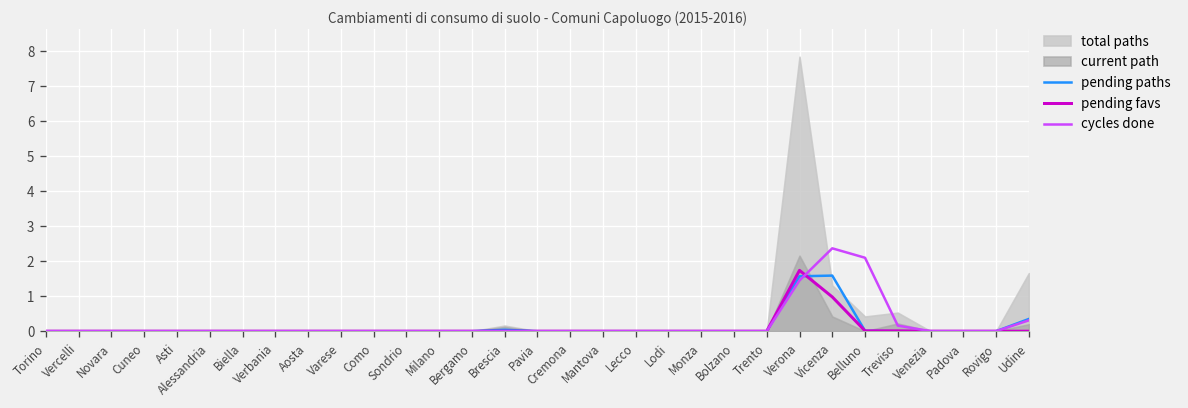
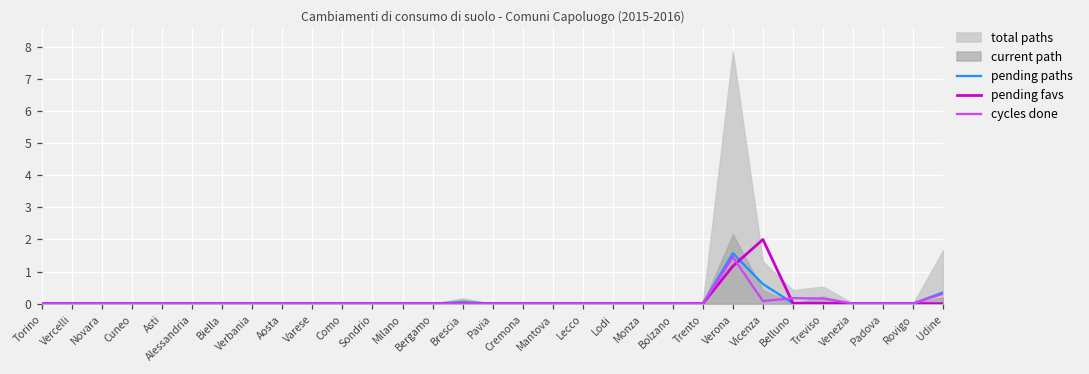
pending favs, Verona: 1.7 -> 1.2
pending paths, Vicenza: 1.6 -> 0.6
pending favs, Vicenza: 1.0 -> 2.0
cycles done, Vicenza: 2.4 -> 0.1
cycles done, Belluno: 2.1 -> 0.2
